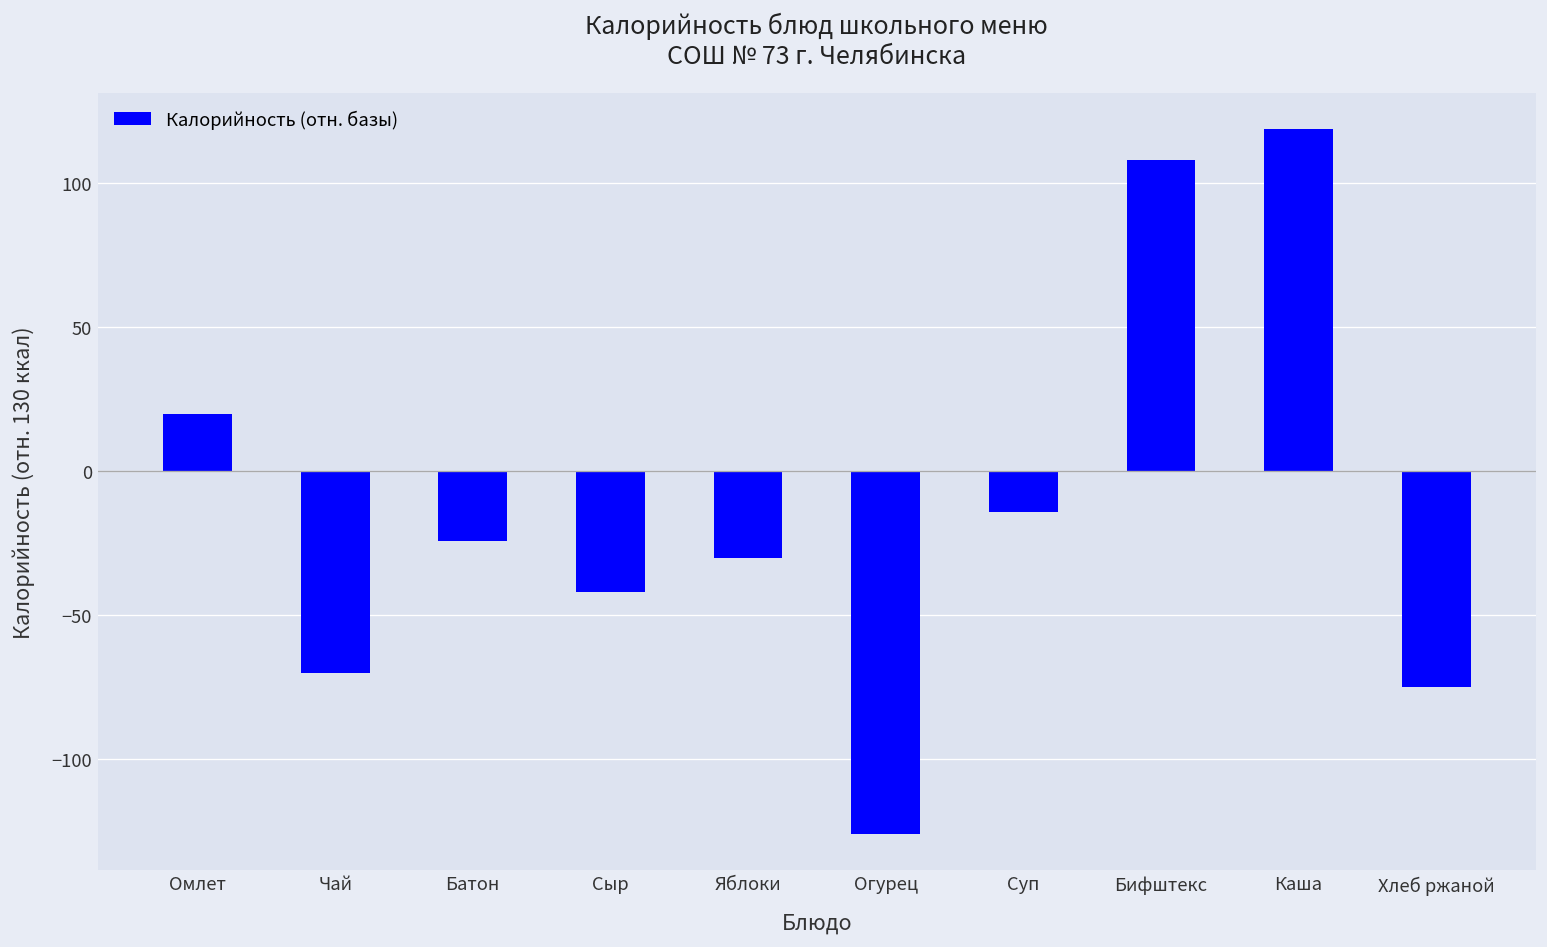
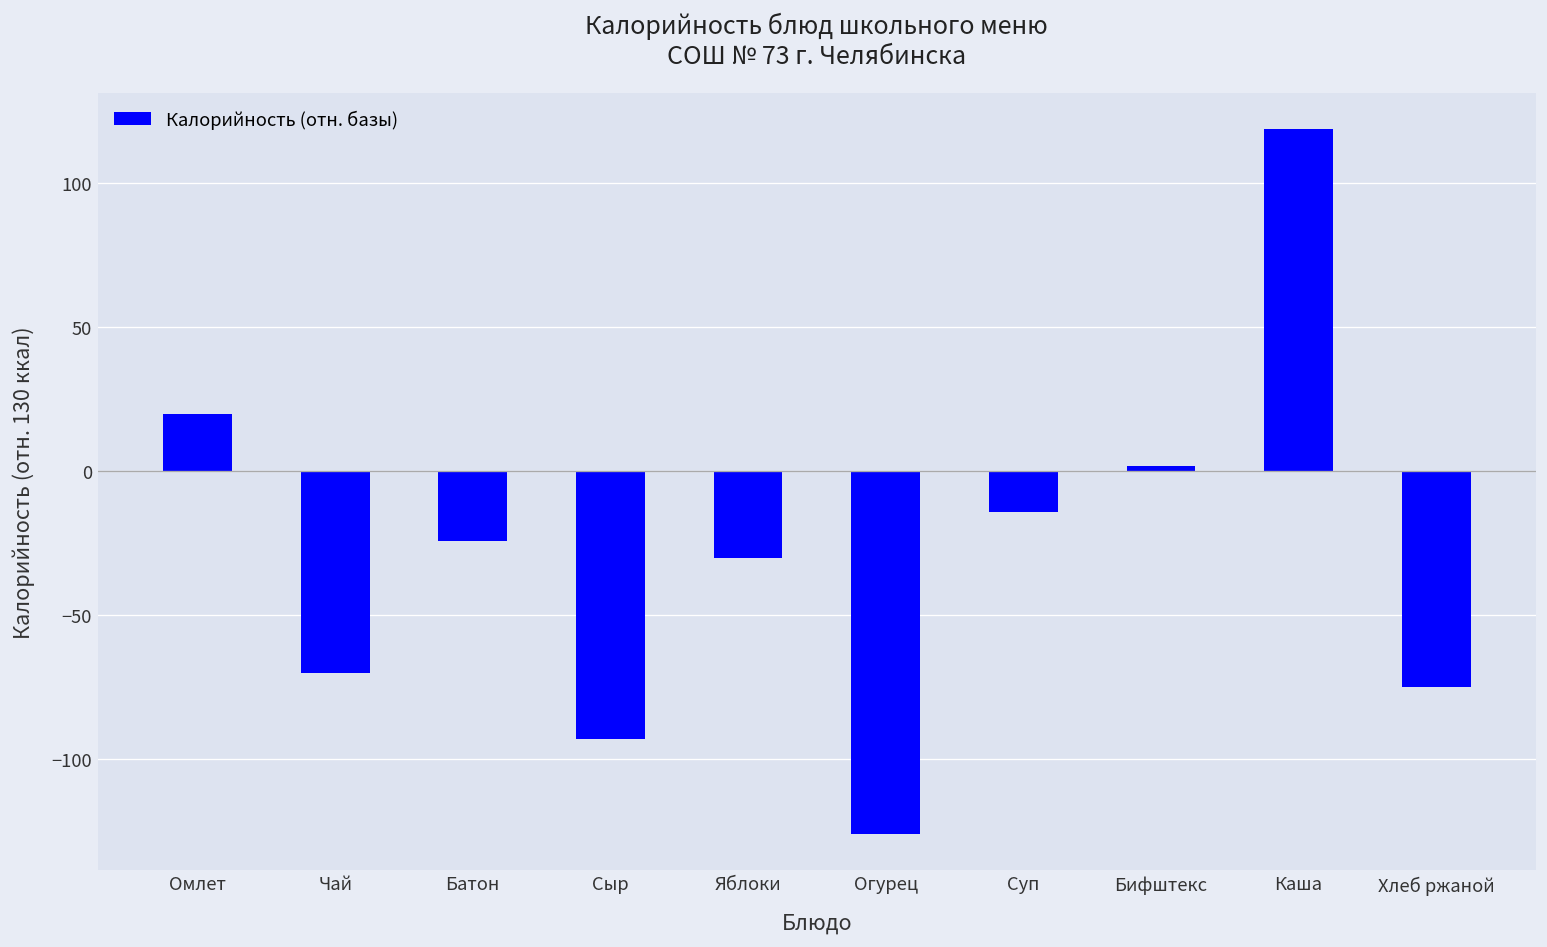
Сыр: -42 -> -93
Бифштекс: 108 -> 2
